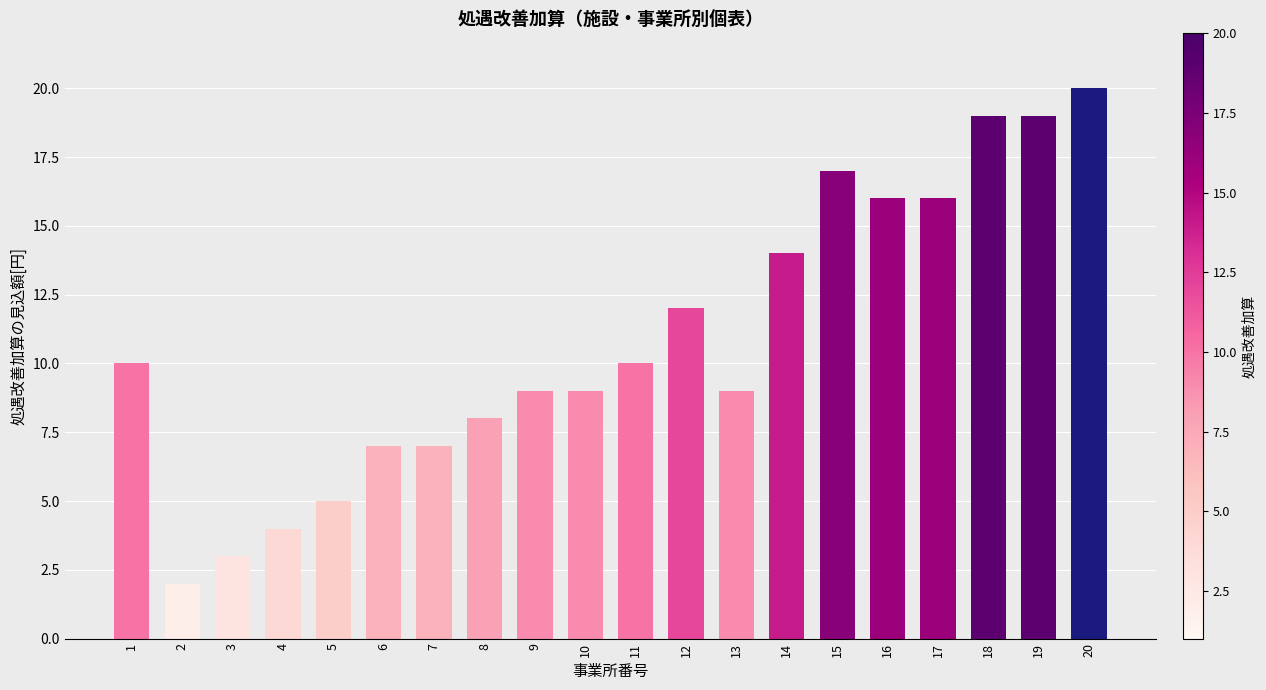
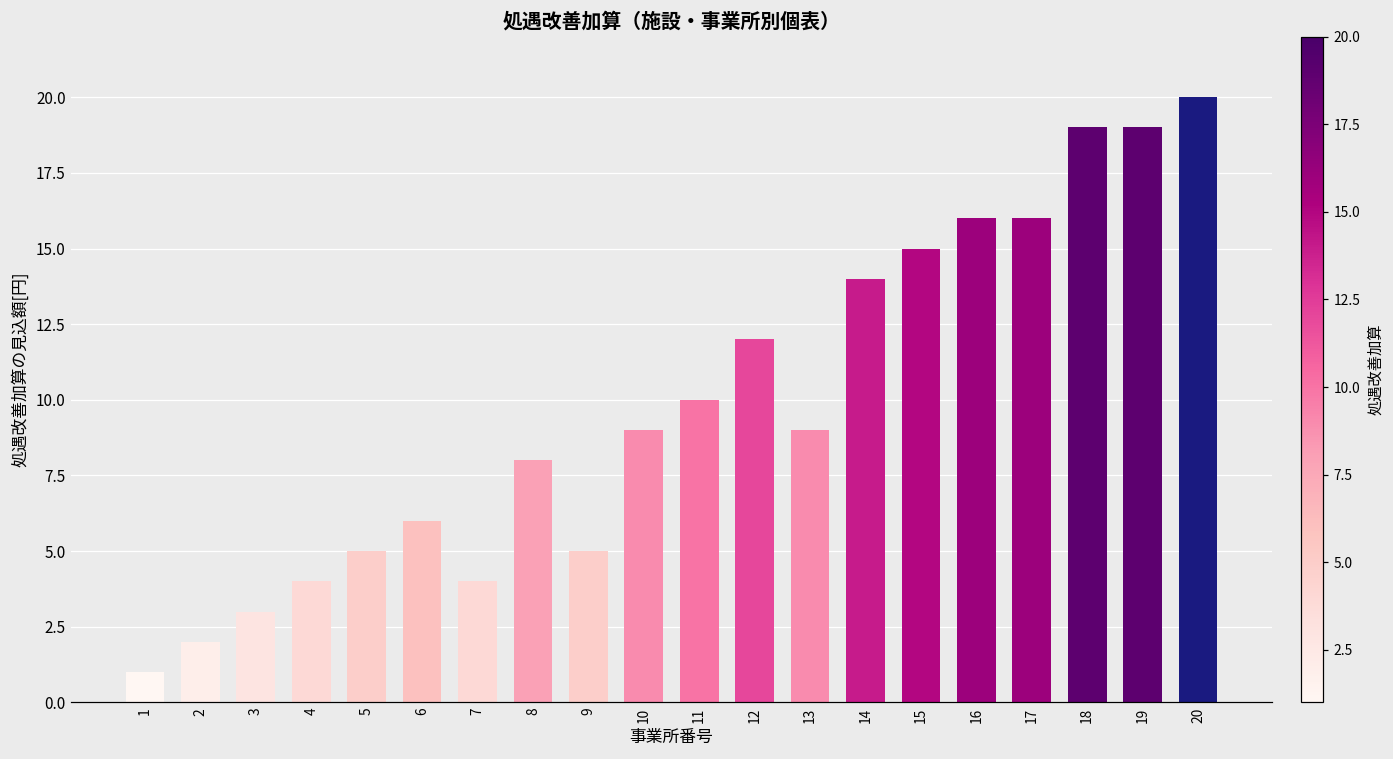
1: 10 -> 1
6: 7 -> 6
7: 7 -> 4
9: 9 -> 5
15: 17 -> 15
